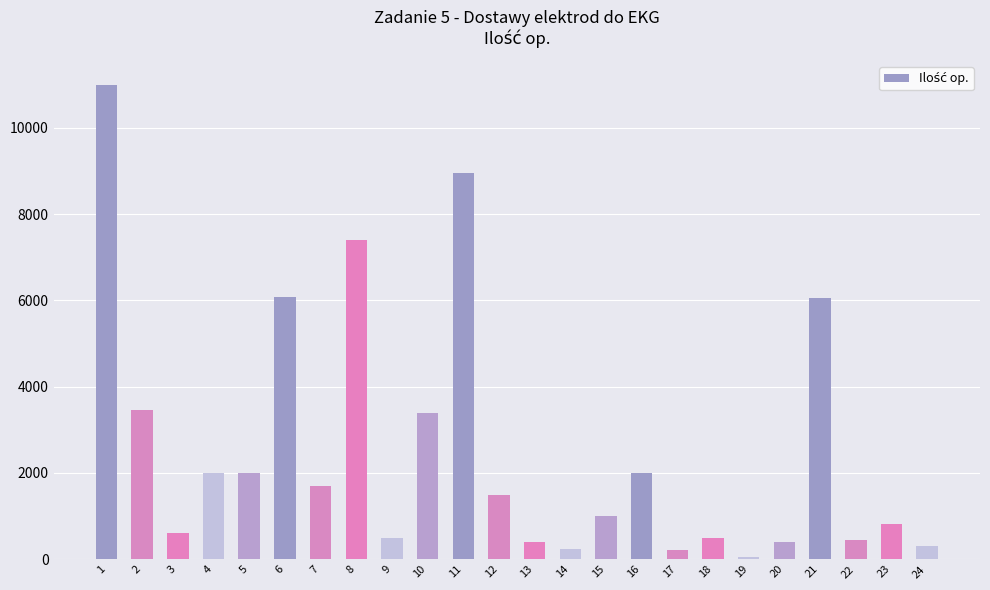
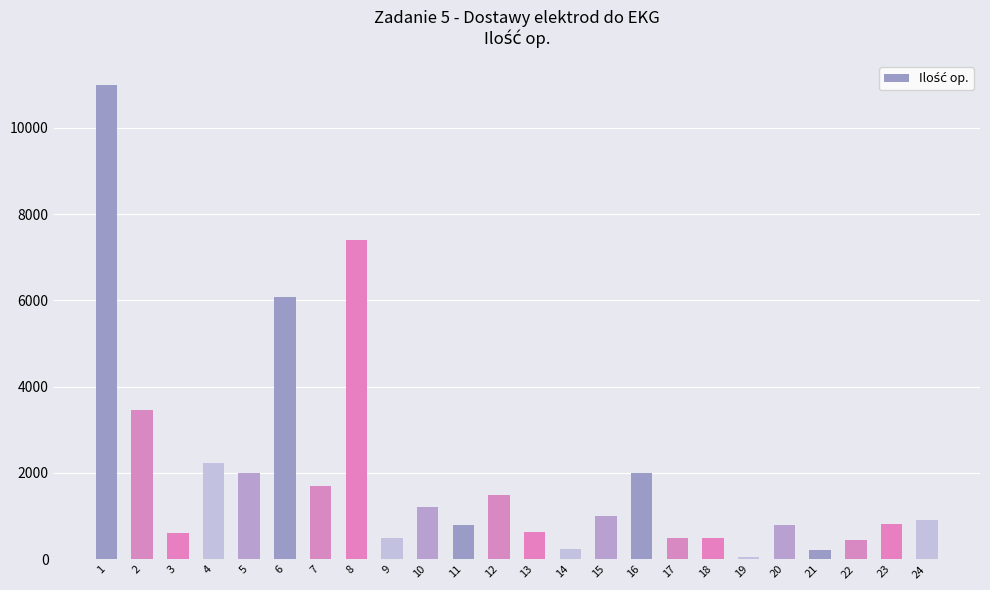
4: 2000 -> 2200
10: 3400 -> 1200
11: 9000 -> 800
13: 400 -> 600
17: 200 -> 500
20: 400 -> 800
21: 6100 -> 200
24: 300 -> 900
